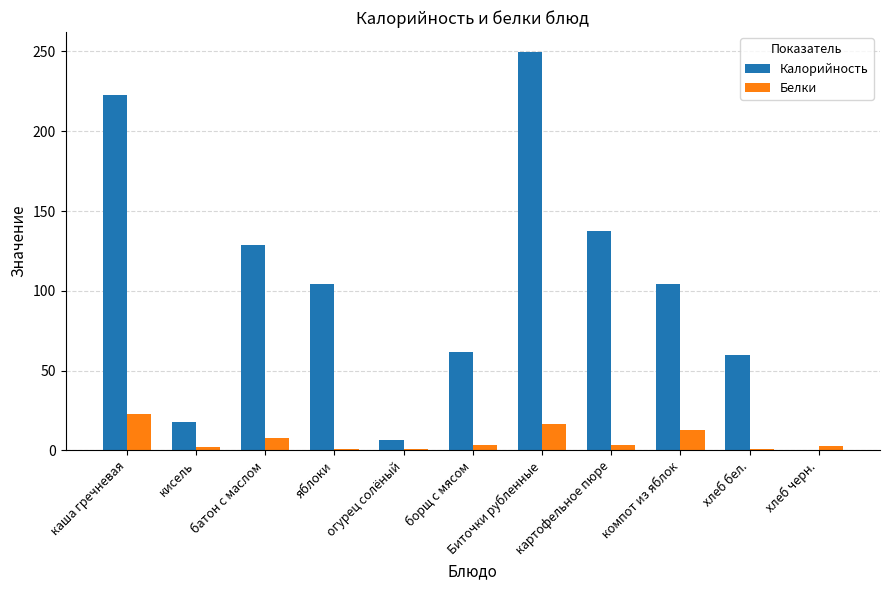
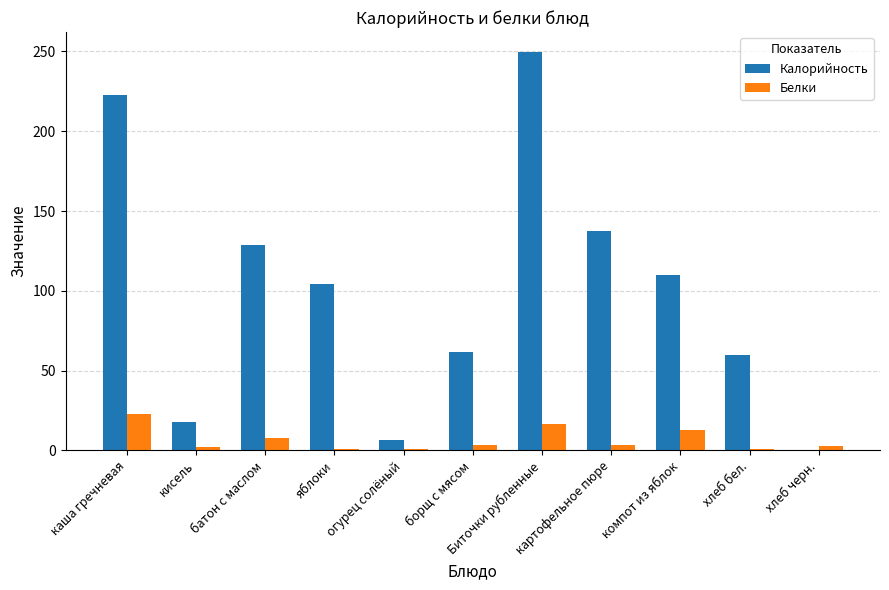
Калорийность, компот из яблок: 104 -> 110
